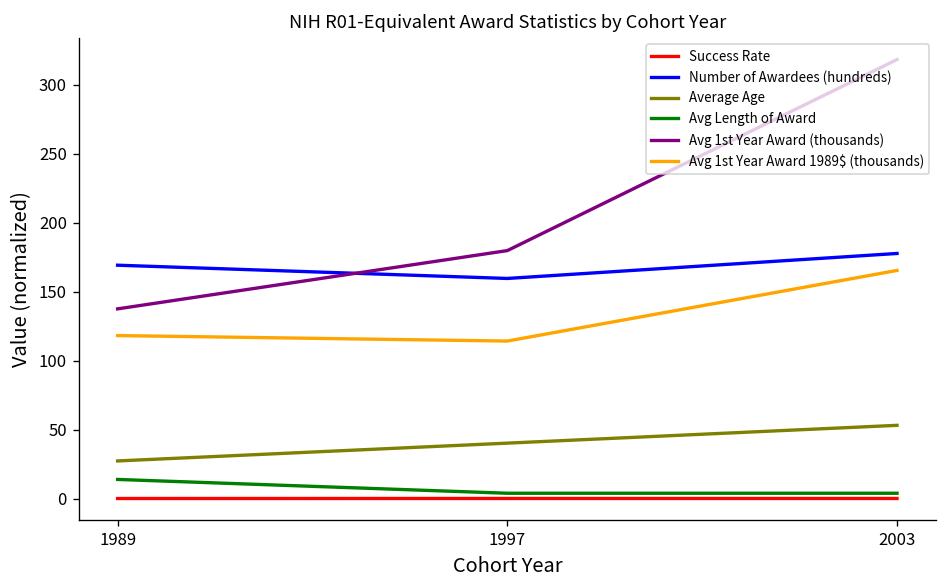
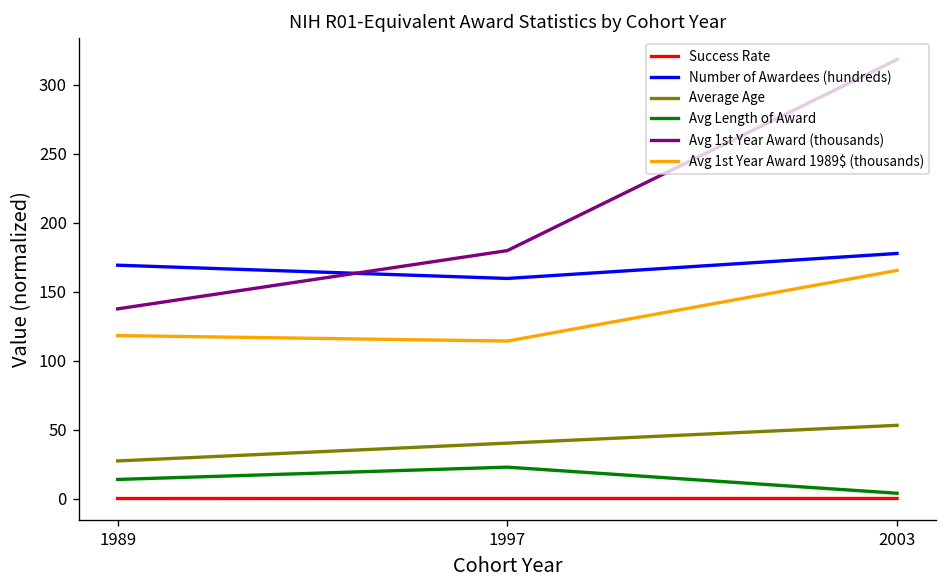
Avg Length of Award, 1997: 4 -> 23
